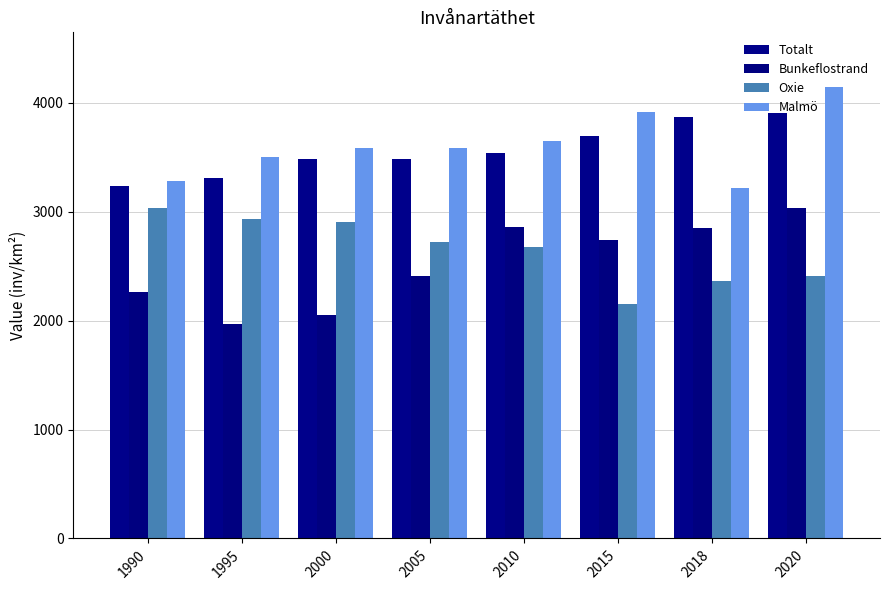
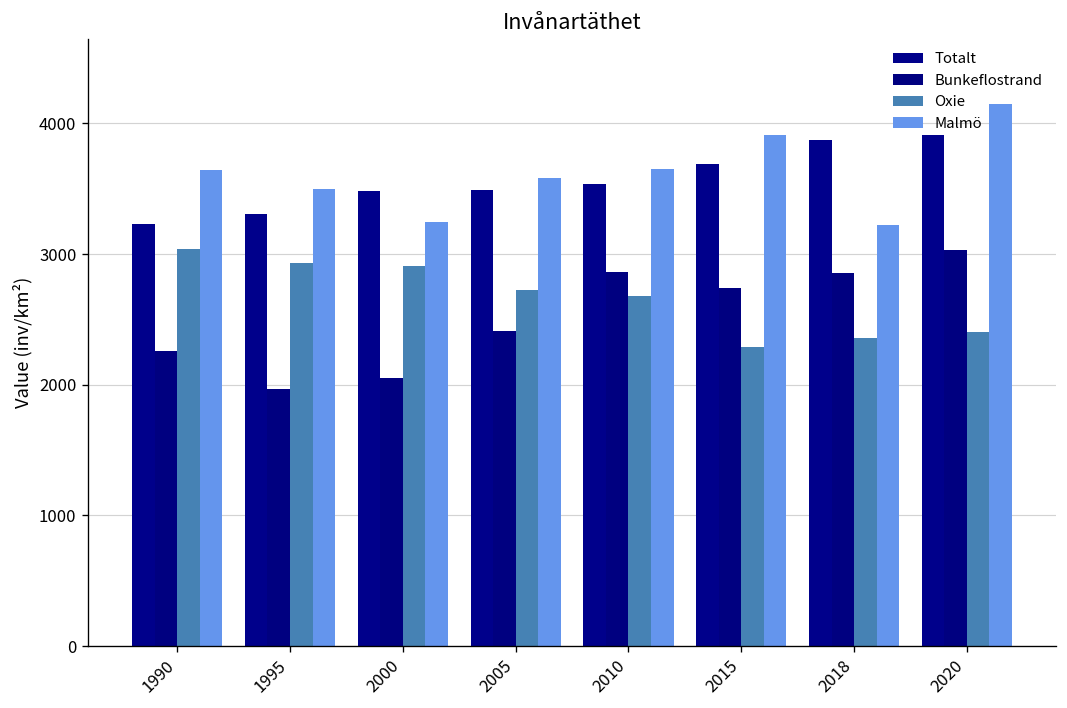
Malmö, 1990: 3280 -> 3640
Malmö, 2000: 3580 -> 3240
Oxie, 2015: 2150 -> 2290
